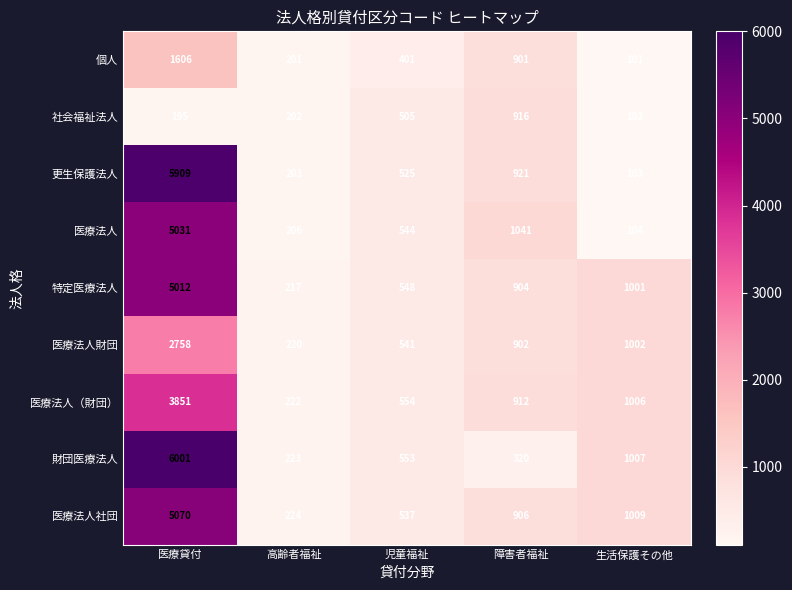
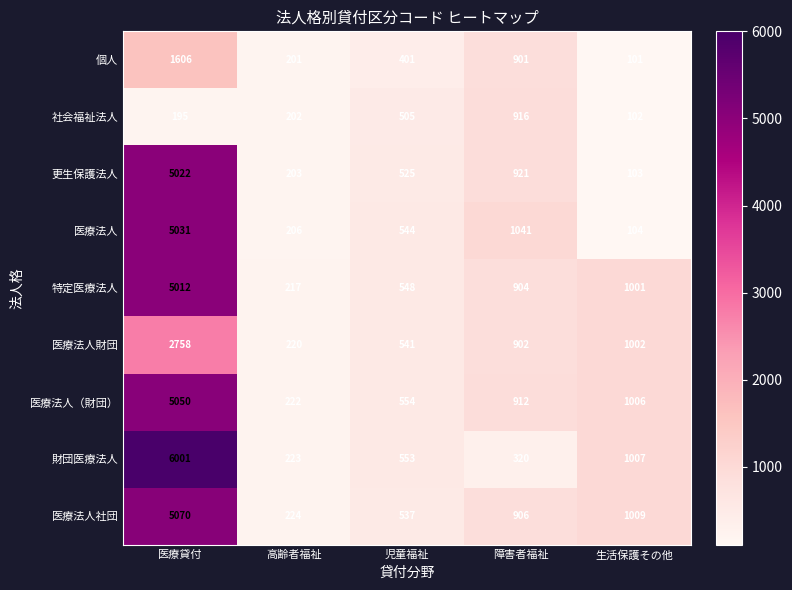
更生保護法人, 医療貸付: 5909 -> 5022
医療法人（財団）, 医療貸付: 3851 -> 5050
